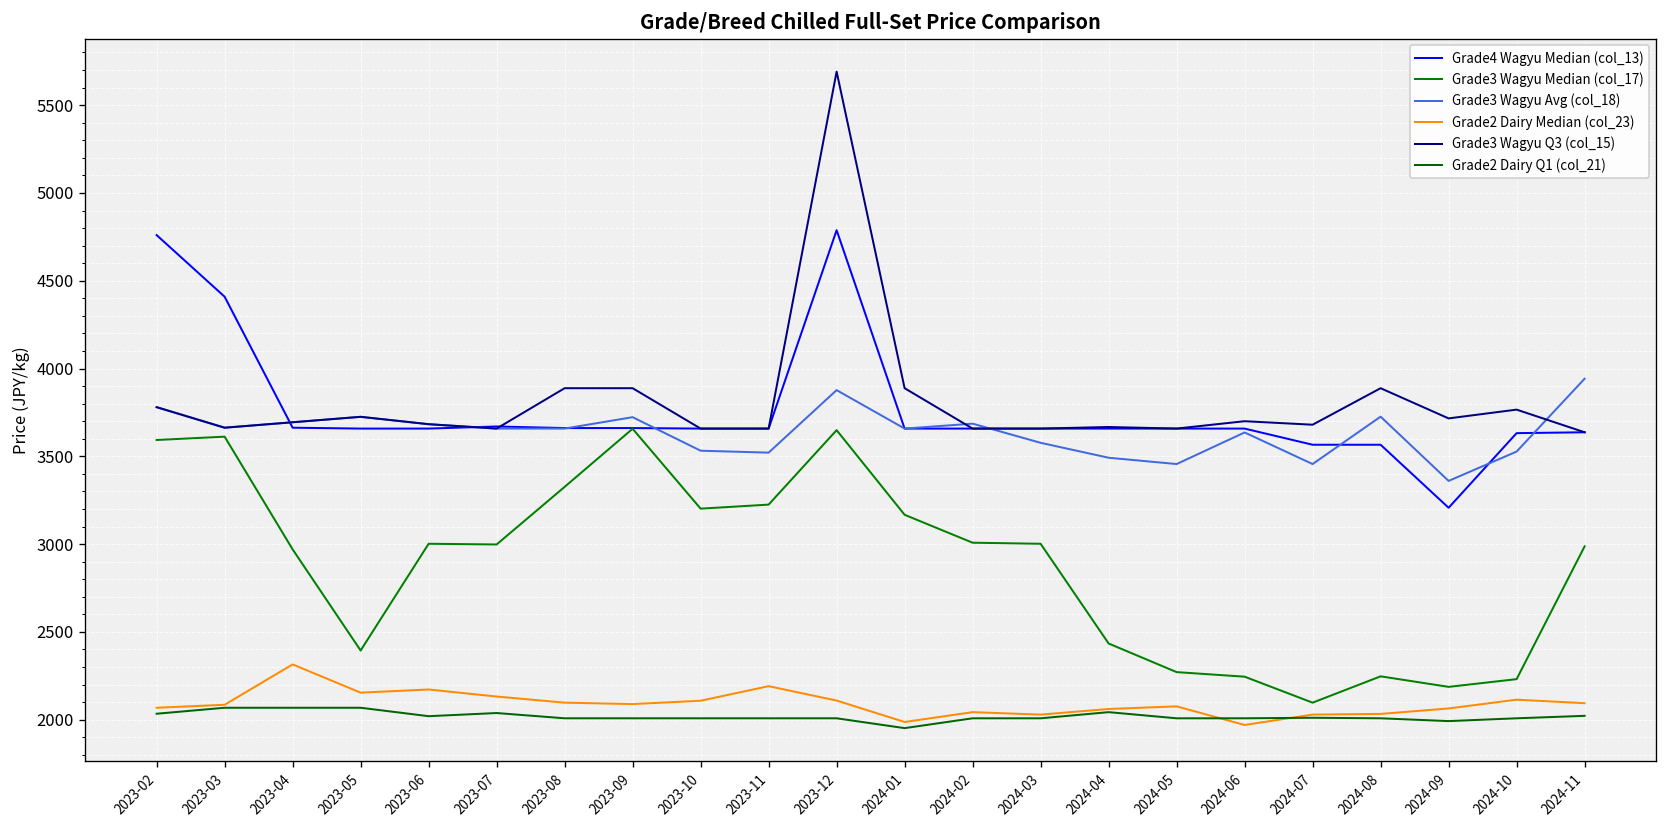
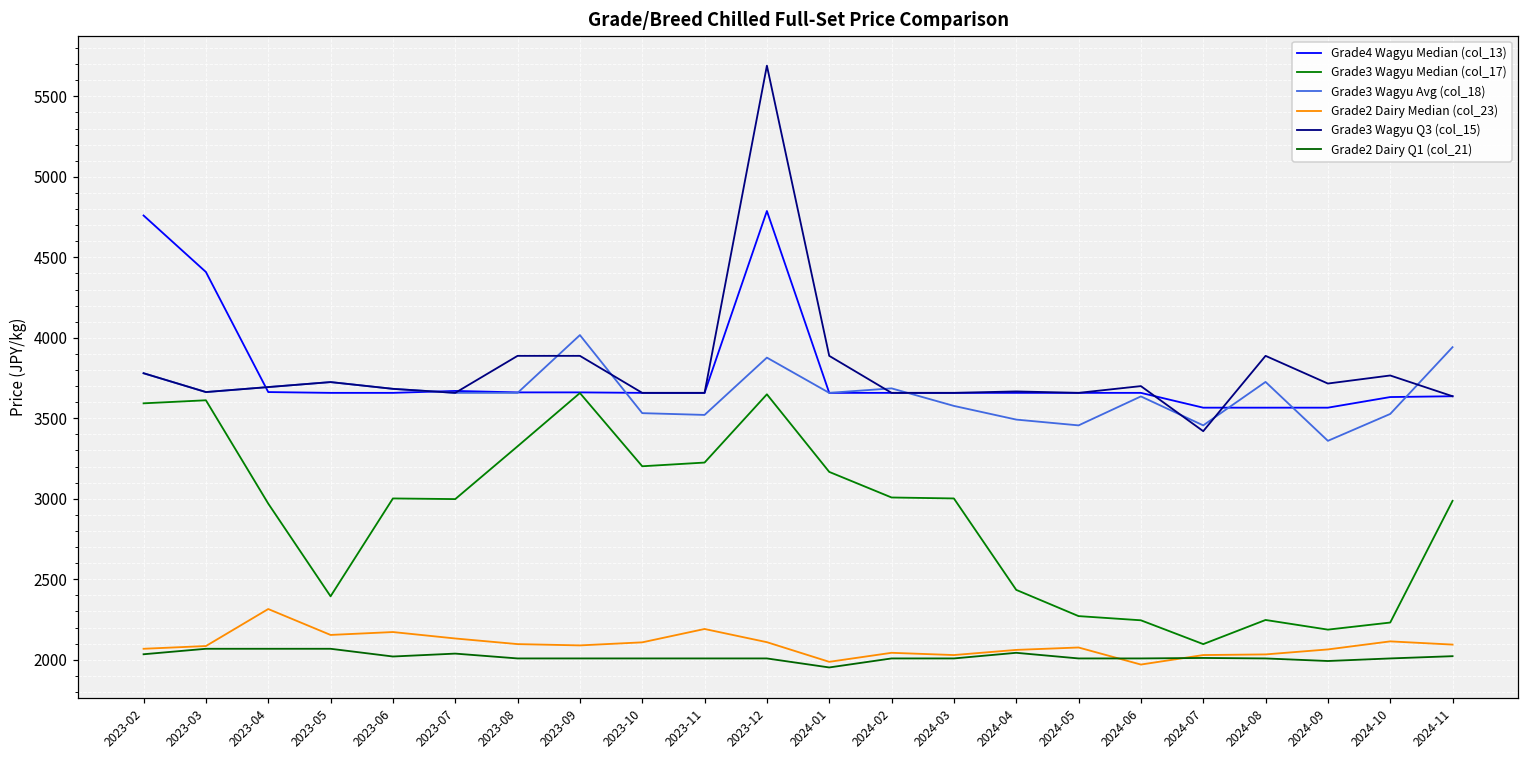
Grade3 Wagyu Avg (col_18), 2023-09: 3720 -> 4020
Grade3 Wagyu Q3 (col_15), 2024-07: 3680 -> 3420
Grade4 Wagyu Median (col_13), 2024-09: 3210 -> 3570
